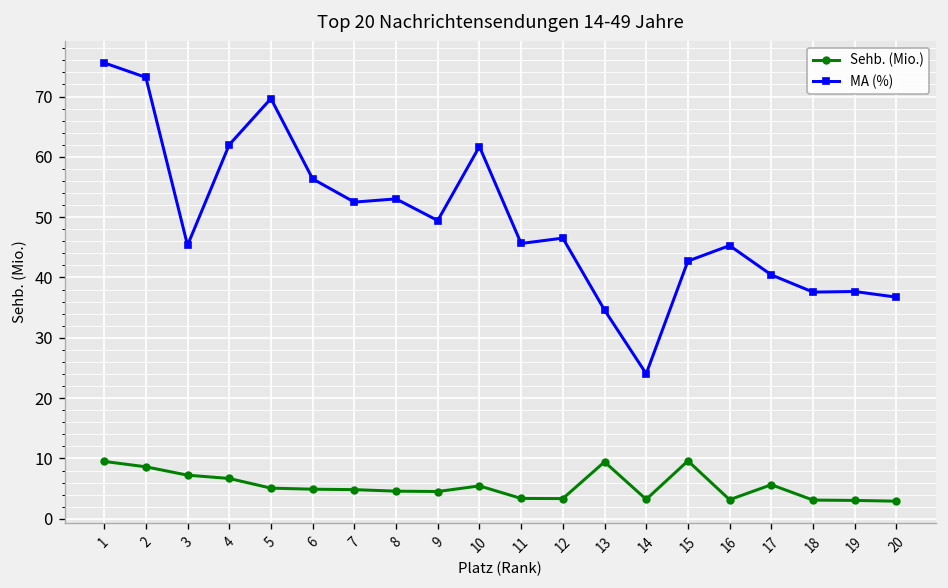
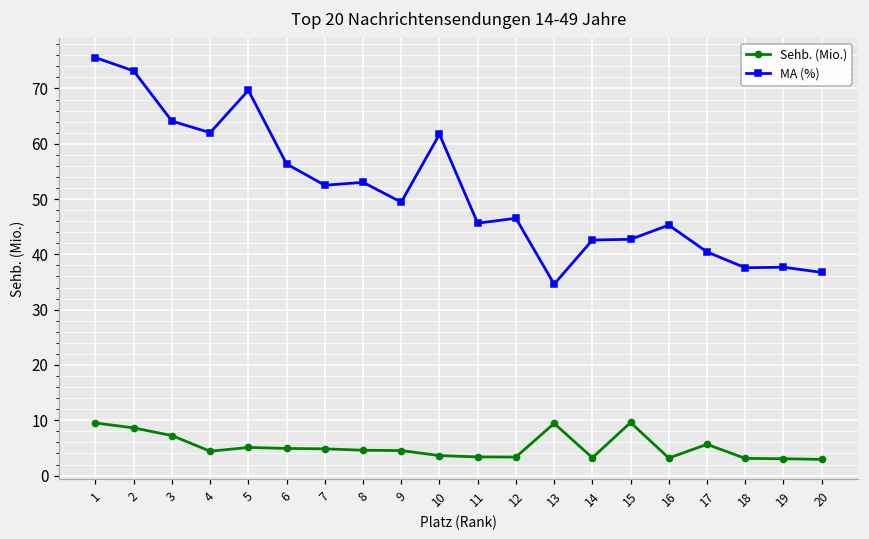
MA (%), 3: 45 -> 64
Sehb. (Mio.), 4: 7 -> 4
Sehb. (Mio.), 10: 5 -> 4
MA (%), 14: 24 -> 43
